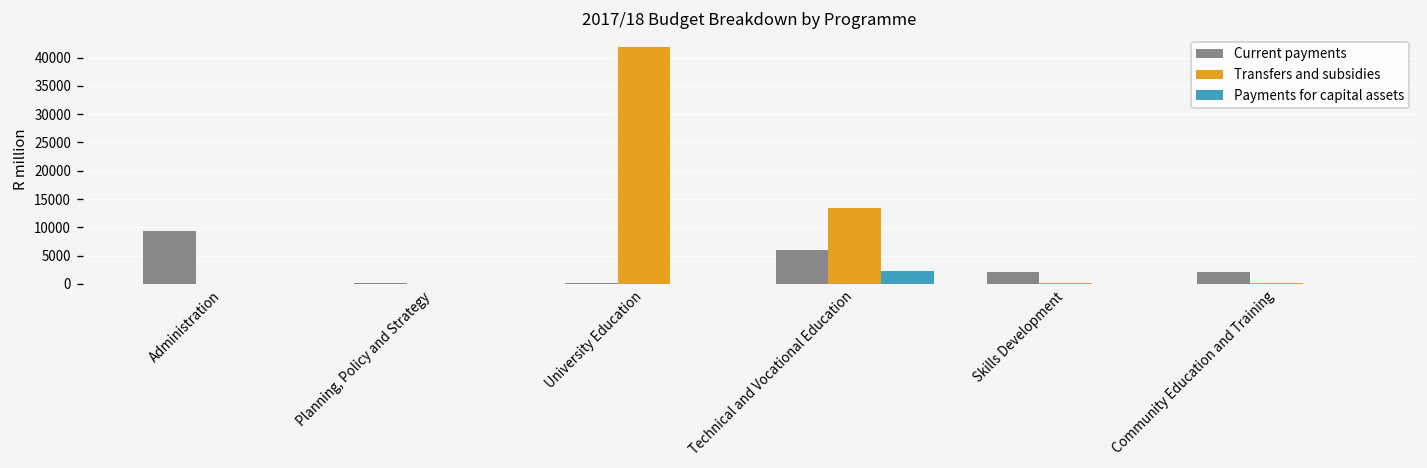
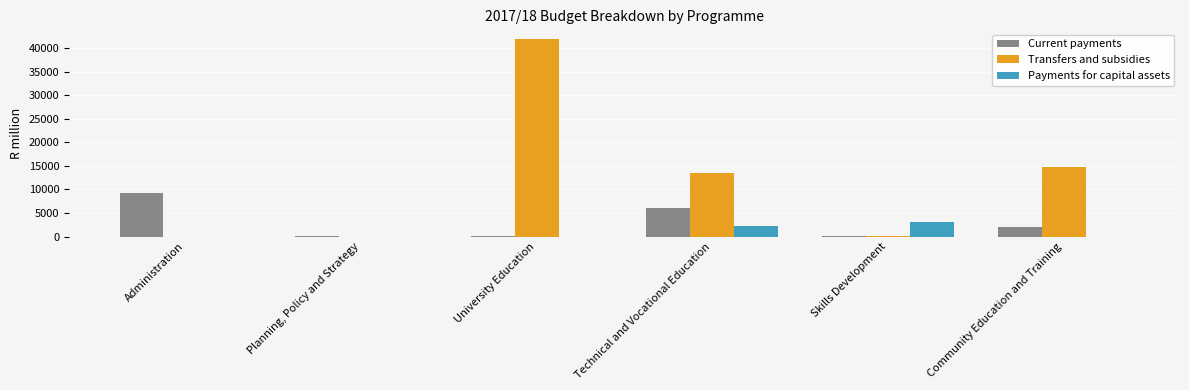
Current payments, Skills Development: 2000 -> 0
Payments for capital assets, Skills Development: 0 -> 3000
Transfers and subsidies, Community Education and Training: 0 -> 15000
